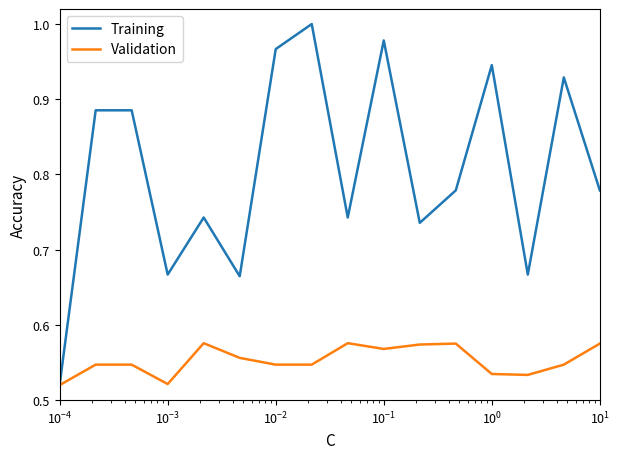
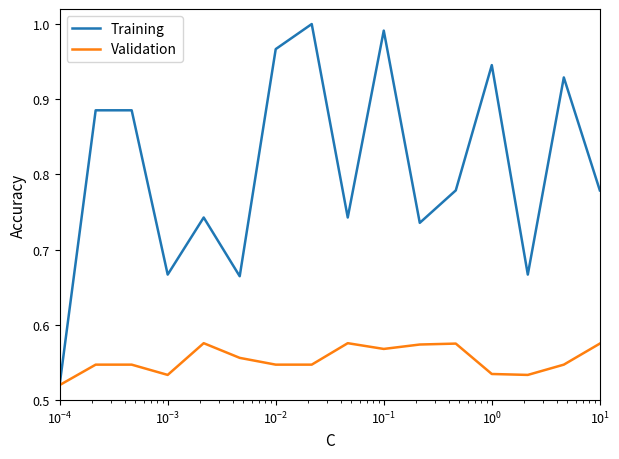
Validation, 10^-3: 0.52 -> 0.53
Training, 10^-1: 0.98 -> 0.99
